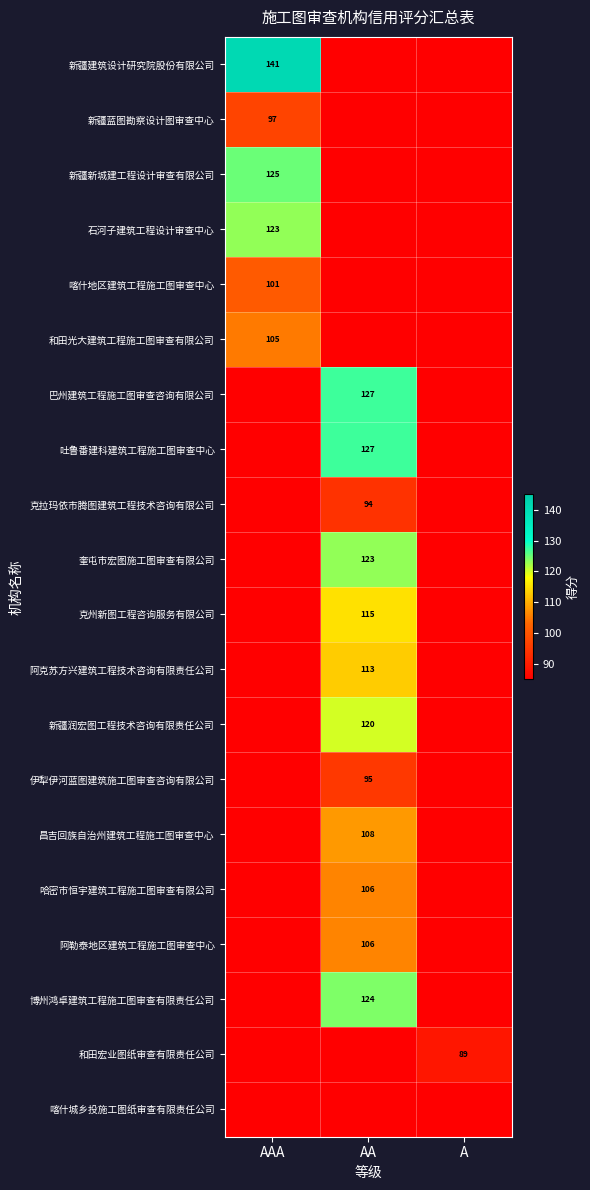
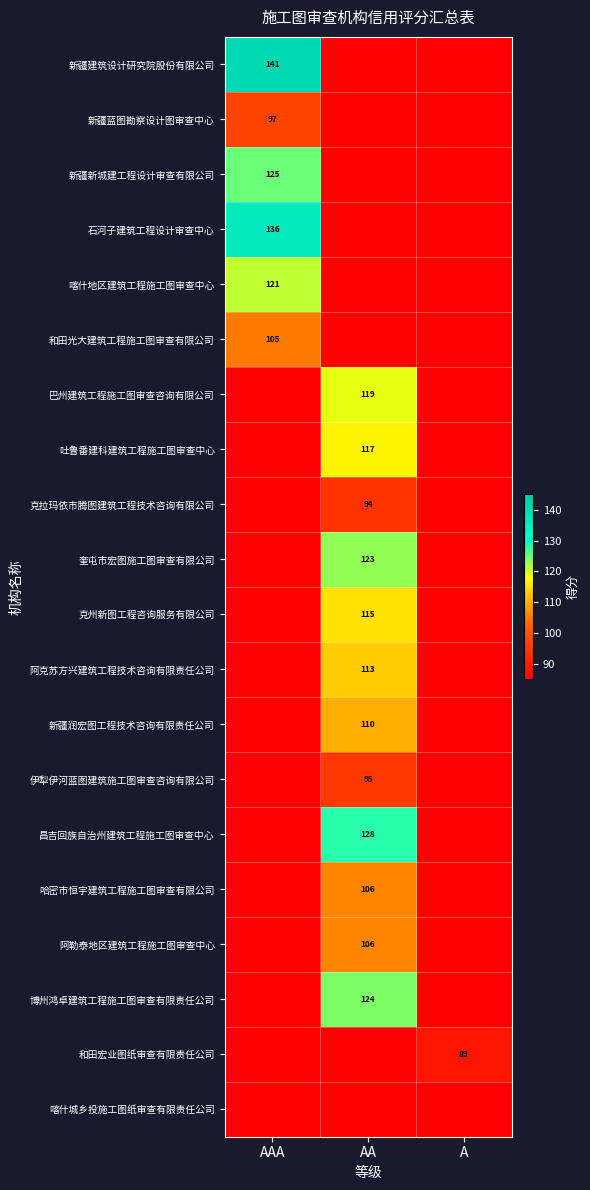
石河子建筑工程设计审查中心, AAA: 123 -> 136
喀什地区建筑工程施工图审查中心, AAA: 101 -> 121
巴州建筑工程施工图审查咨询有限公司, AA: 127 -> 119
吐鲁番建科建筑工程施工图审查中心, AA: 127 -> 117
新疆润宏图工程技术咨询有限责任公司, AA: 120 -> 110
昌吉回族自治州建筑工程施工图审查中心, AA: 108 -> 128
